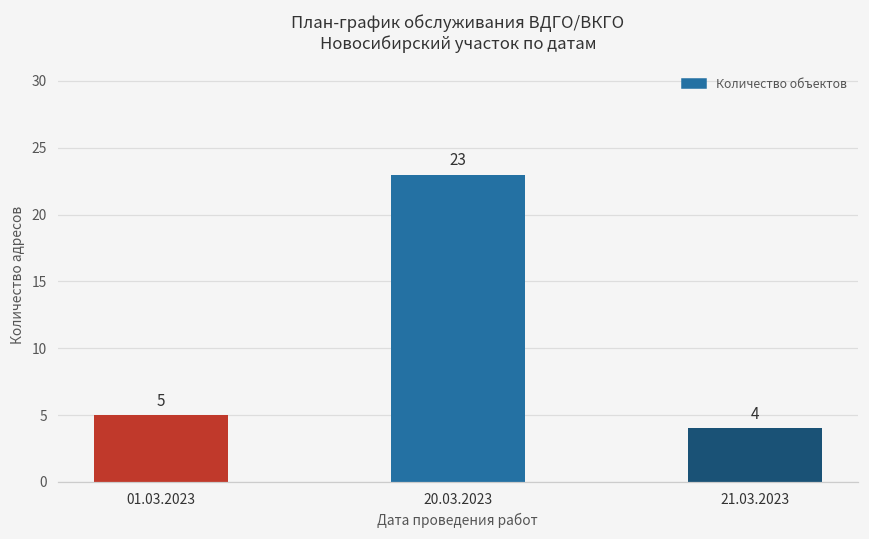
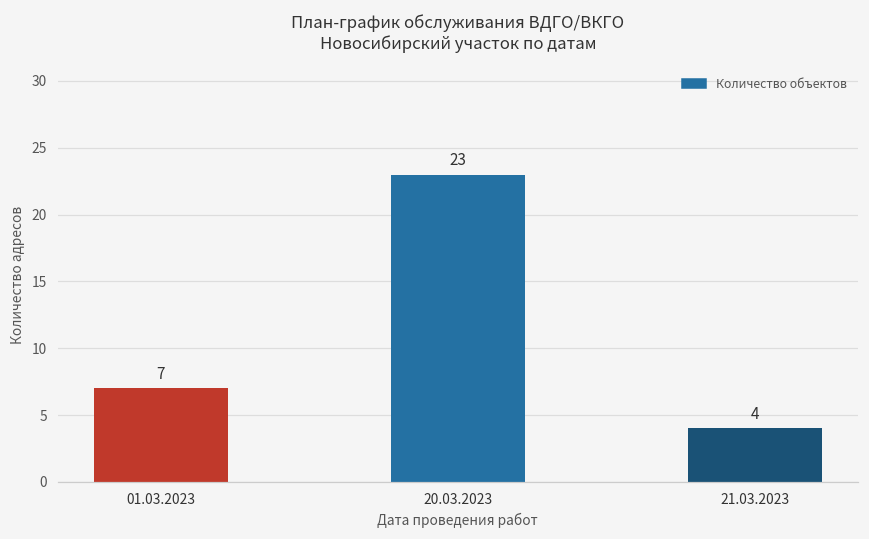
01.03.2023: 5 -> 7
